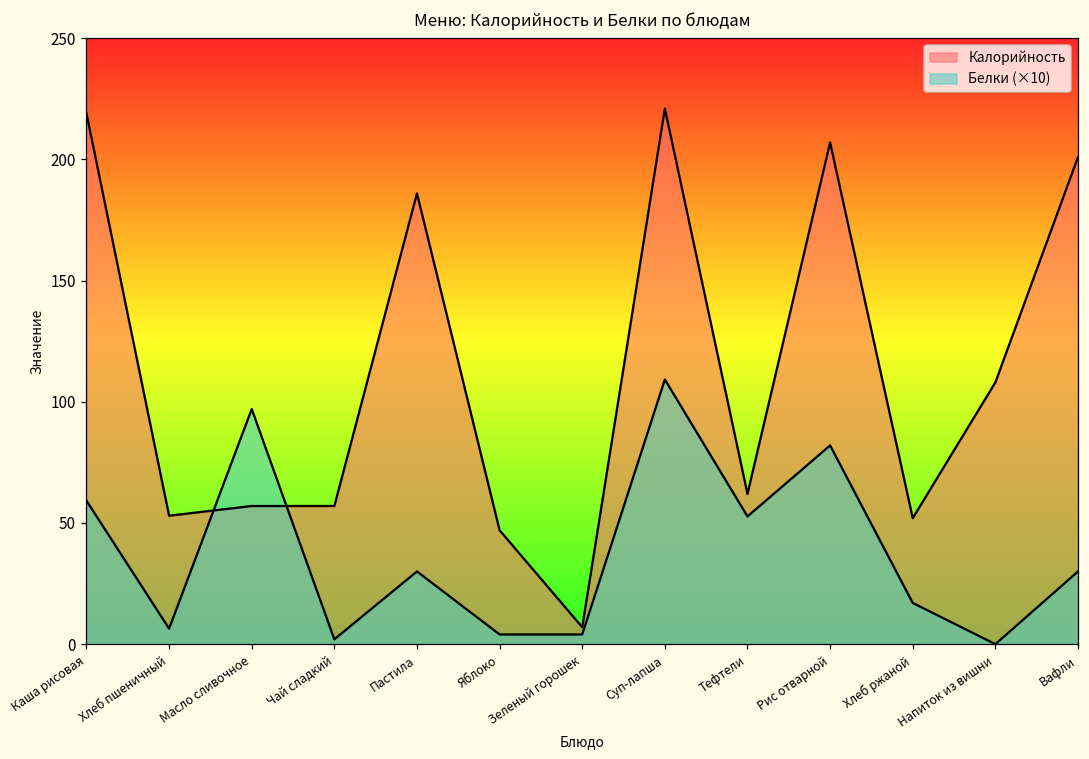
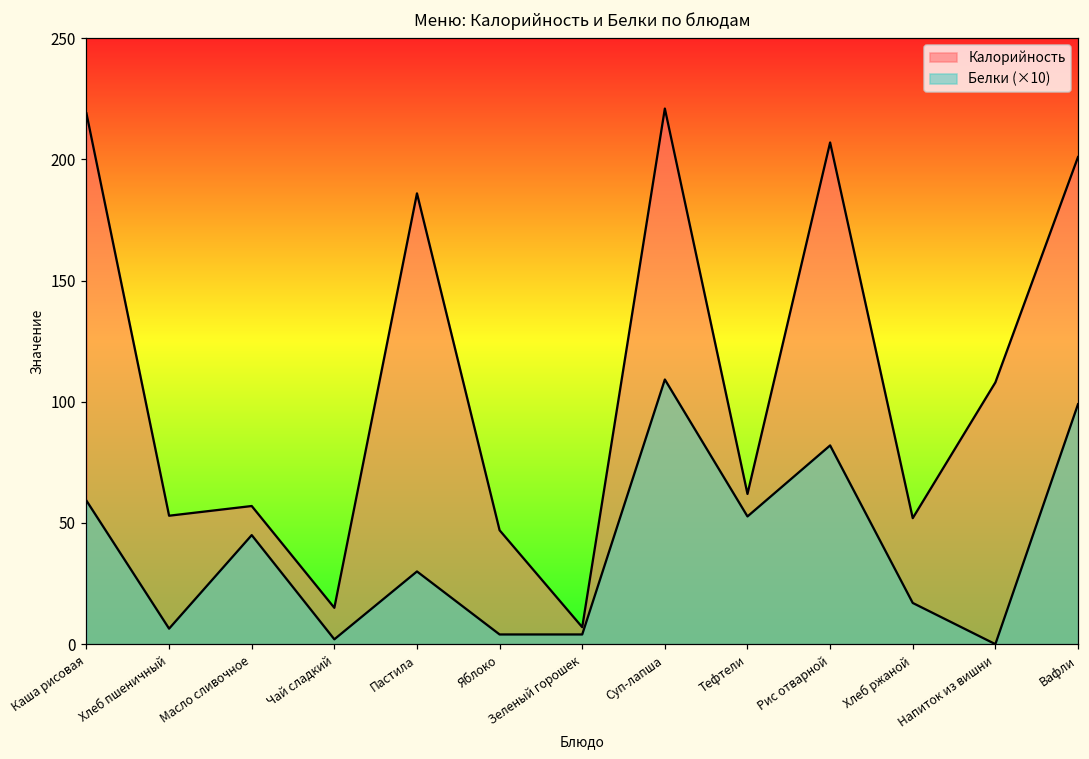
Белки (×10), Масло сливочное: 97 -> 45
Калорийность, Чай сладкий: 57 -> 15
Белки (×10), Вафли: 30 -> 99
